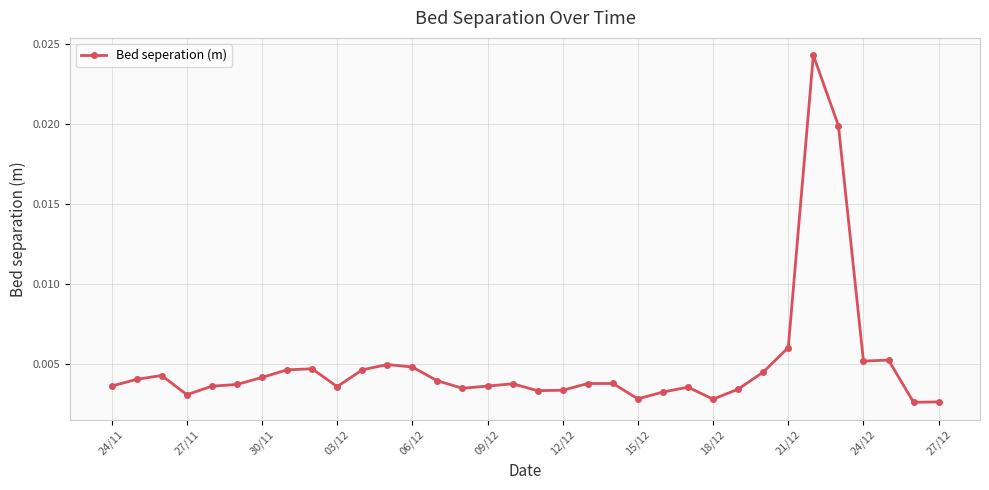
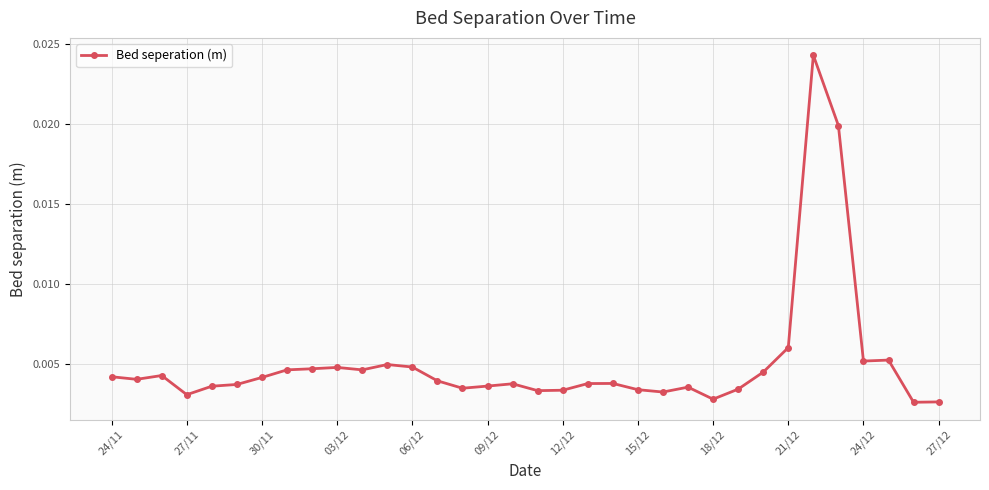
24/11: 0.0036 -> 0.0042
03/12: 0.0036 -> 0.0048
15/12: 0.0028 -> 0.0034
